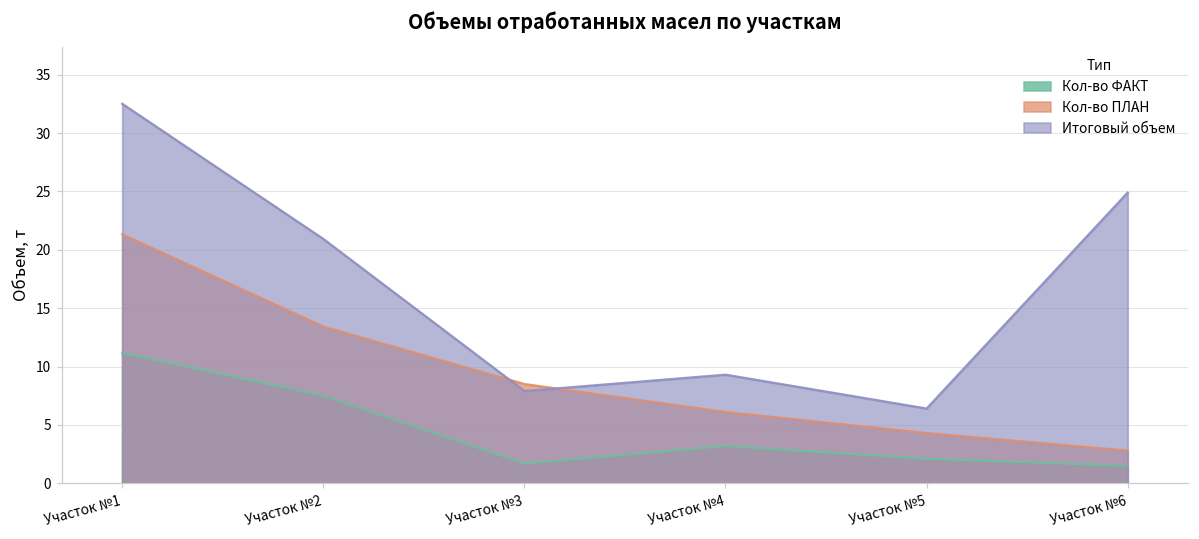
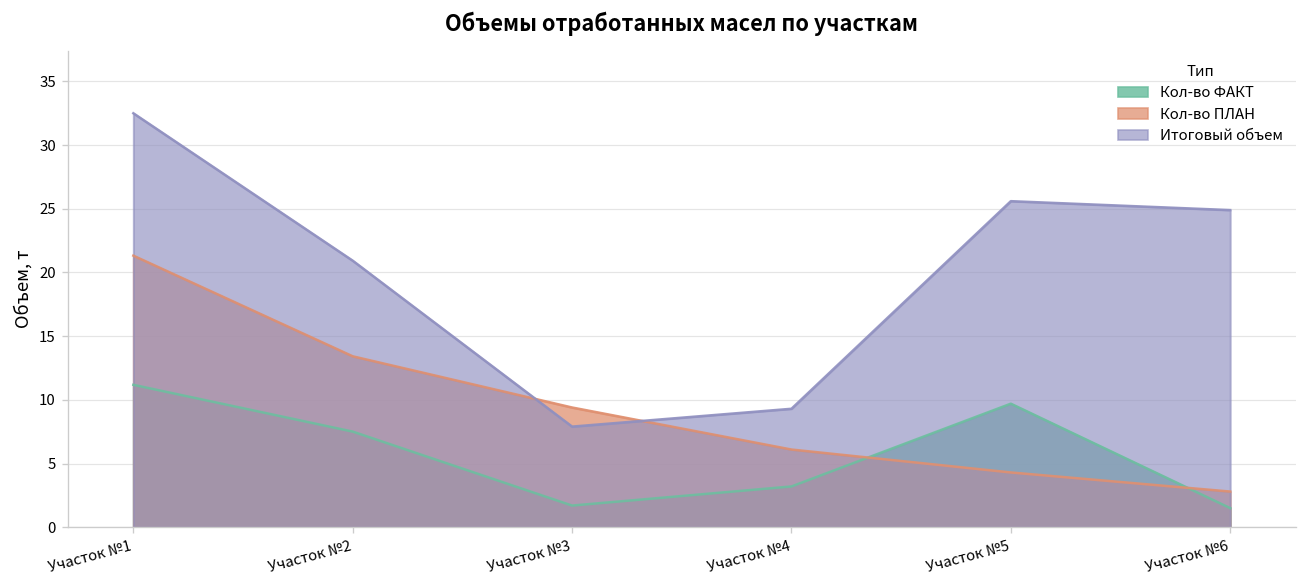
Кол-во ПЛАН, Участок №3: 8.5 -> 9.4
Кол-во ФАКТ, Участок №5: 2.1 -> 9.7
Итоговый объем, Участок №5: 6.4 -> 25.6
